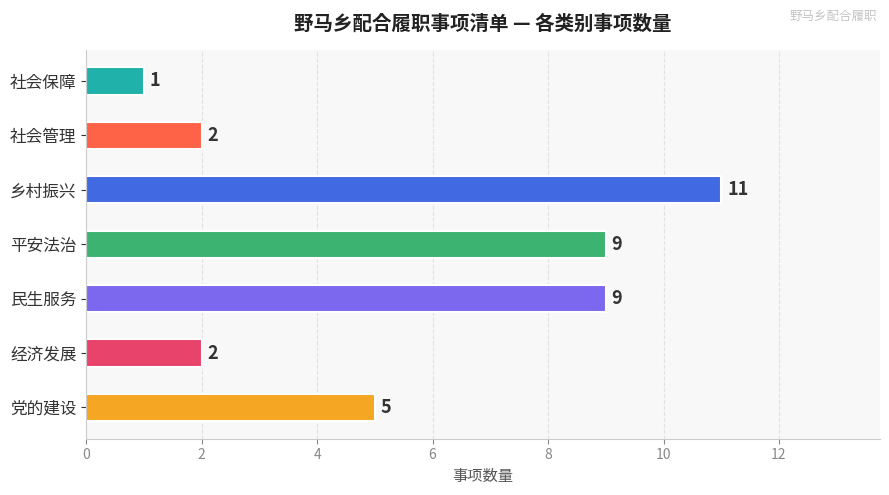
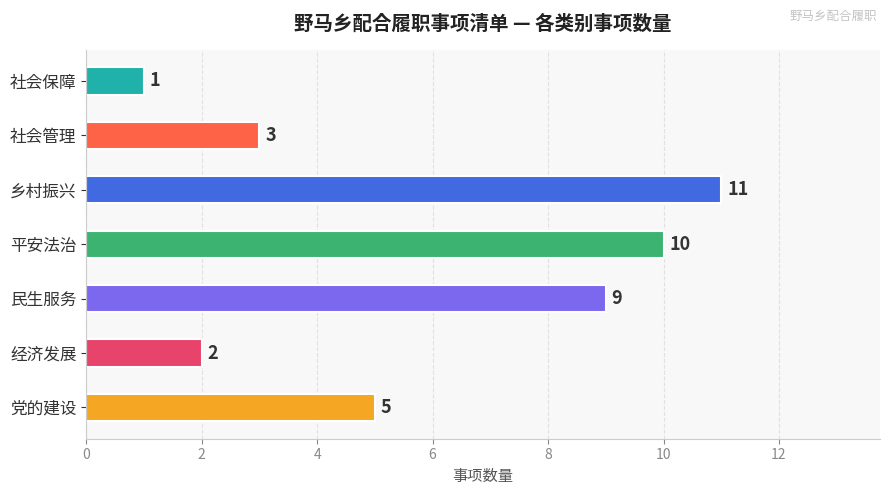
社会管理: 2 -> 3
平安法治: 9 -> 10
